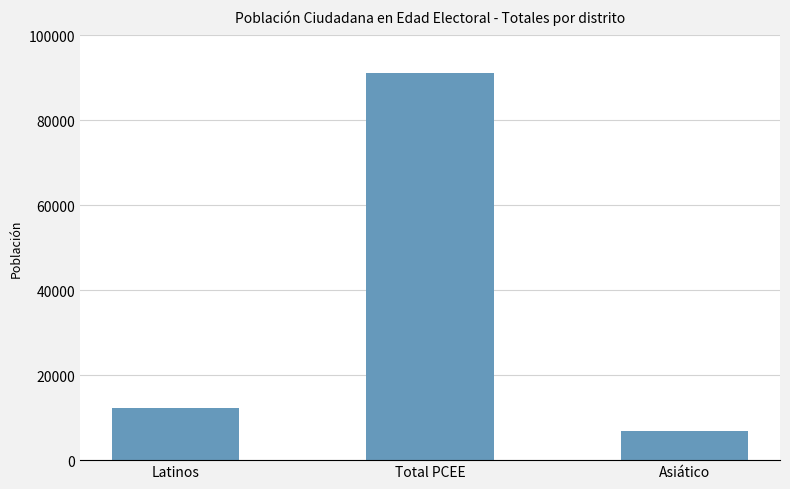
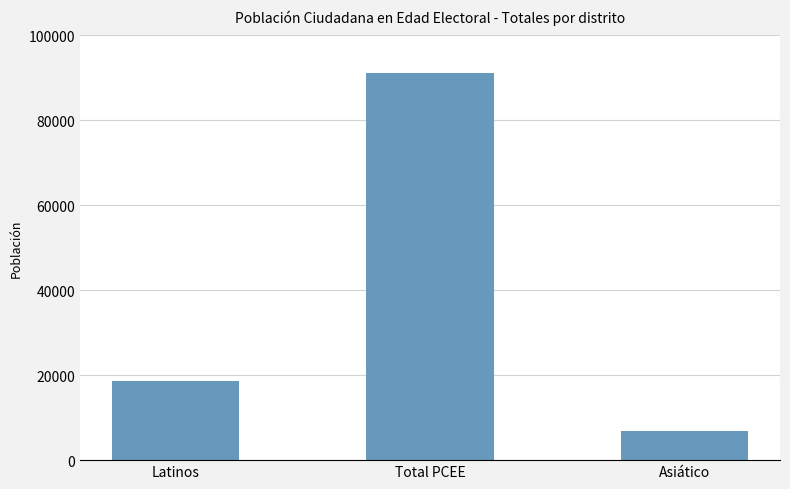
Latinos: 12000 -> 19000
